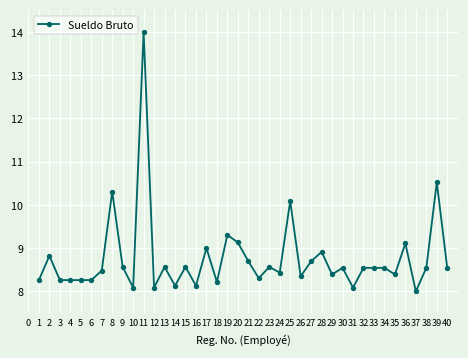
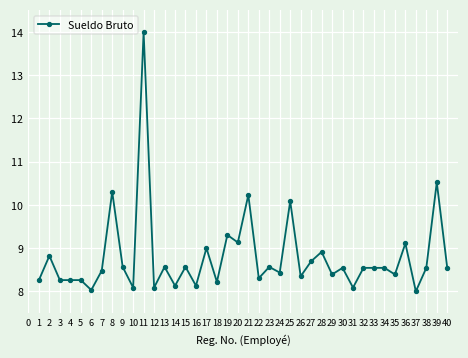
6: 8.3 -> 8.0
21: 8.7 -> 10.2
